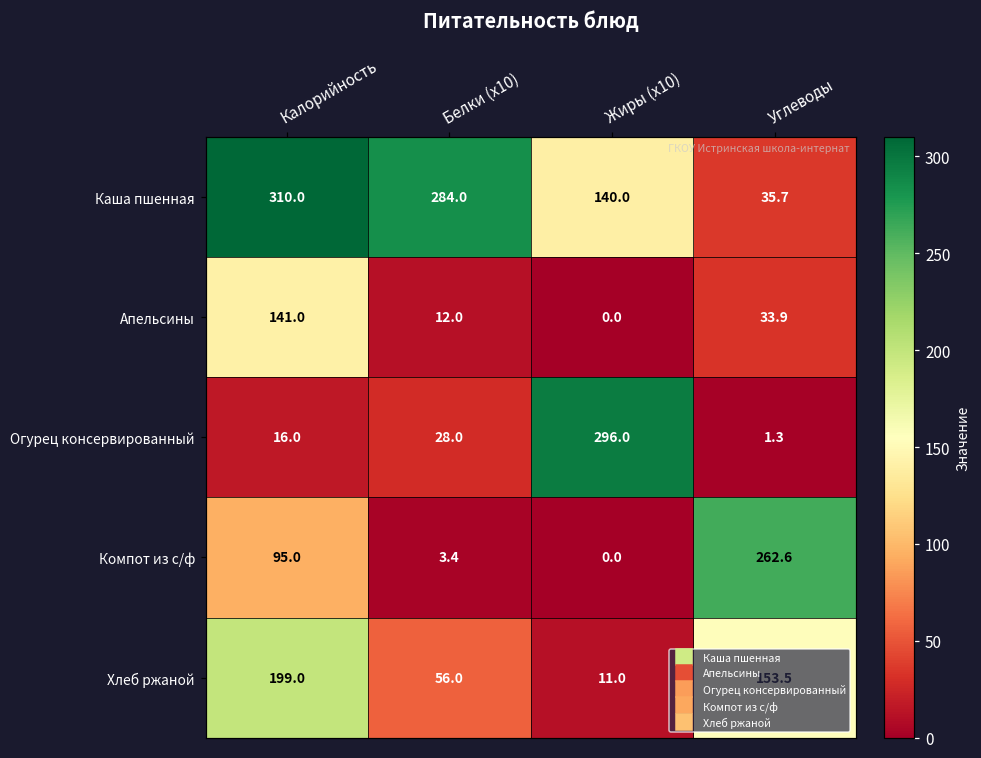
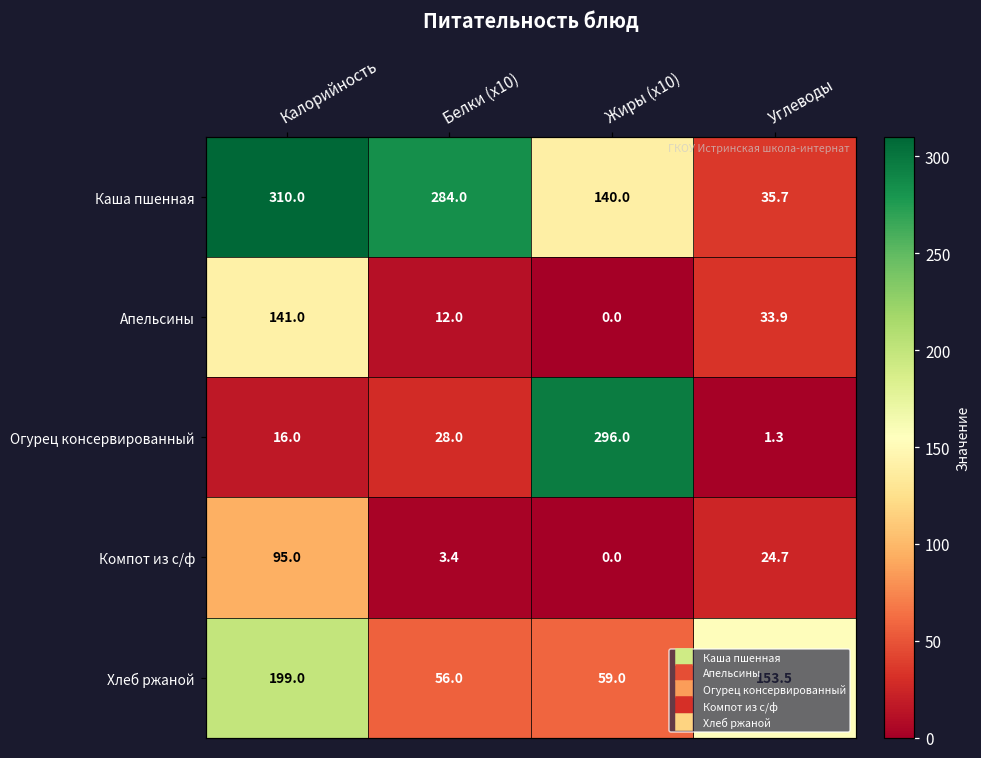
Компот из с/ф, Углеводы: 262.6 -> 24.7
Хлеб ржаной, Жиры (x10): 11.0 -> 59.0
